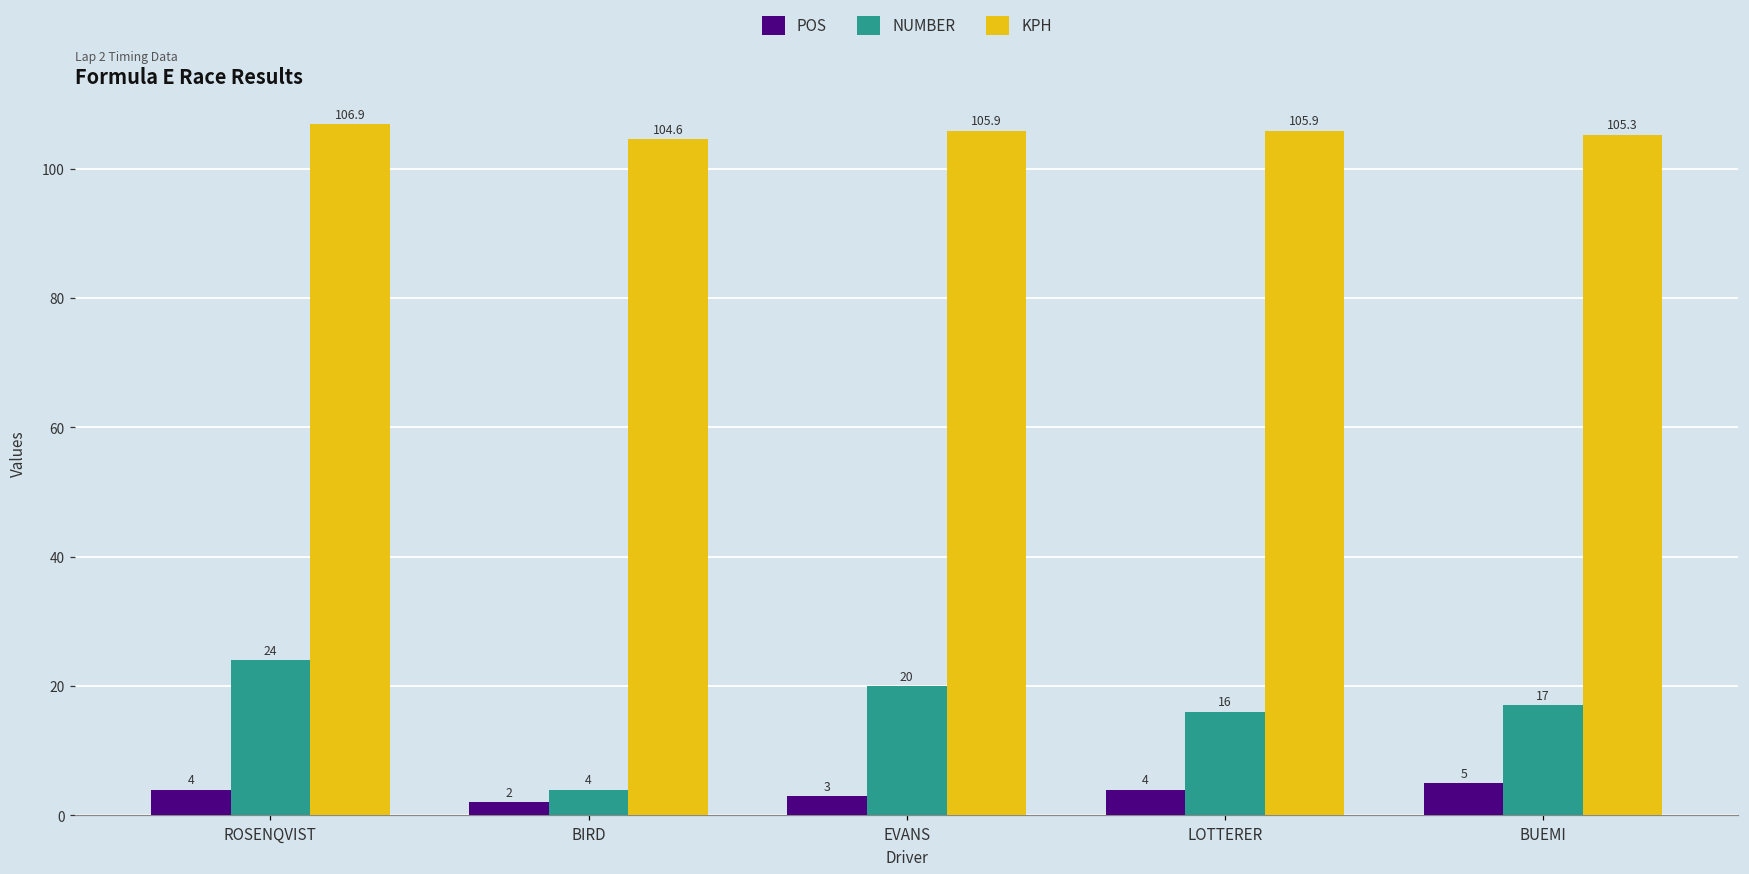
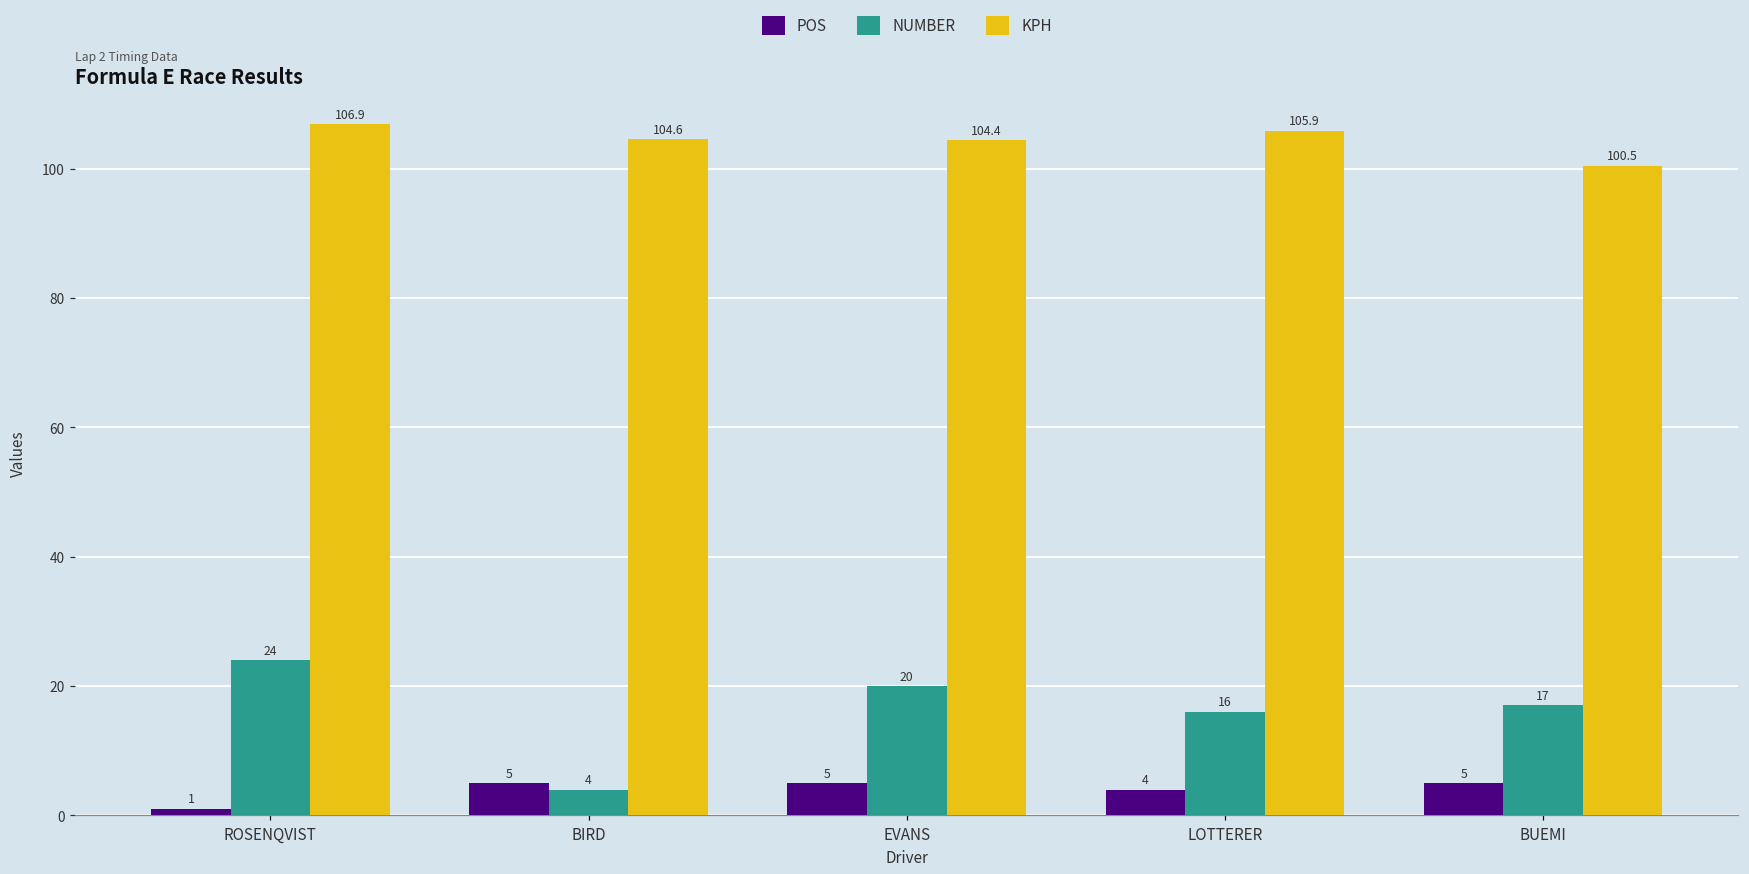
POS, ROSENQVIST: 4 -> 1
POS, BIRD: 2 -> 5
POS, EVANS: 3 -> 5
KPH, EVANS: 105.9 -> 104.4
KPH, BUEMI: 105.3 -> 100.5
